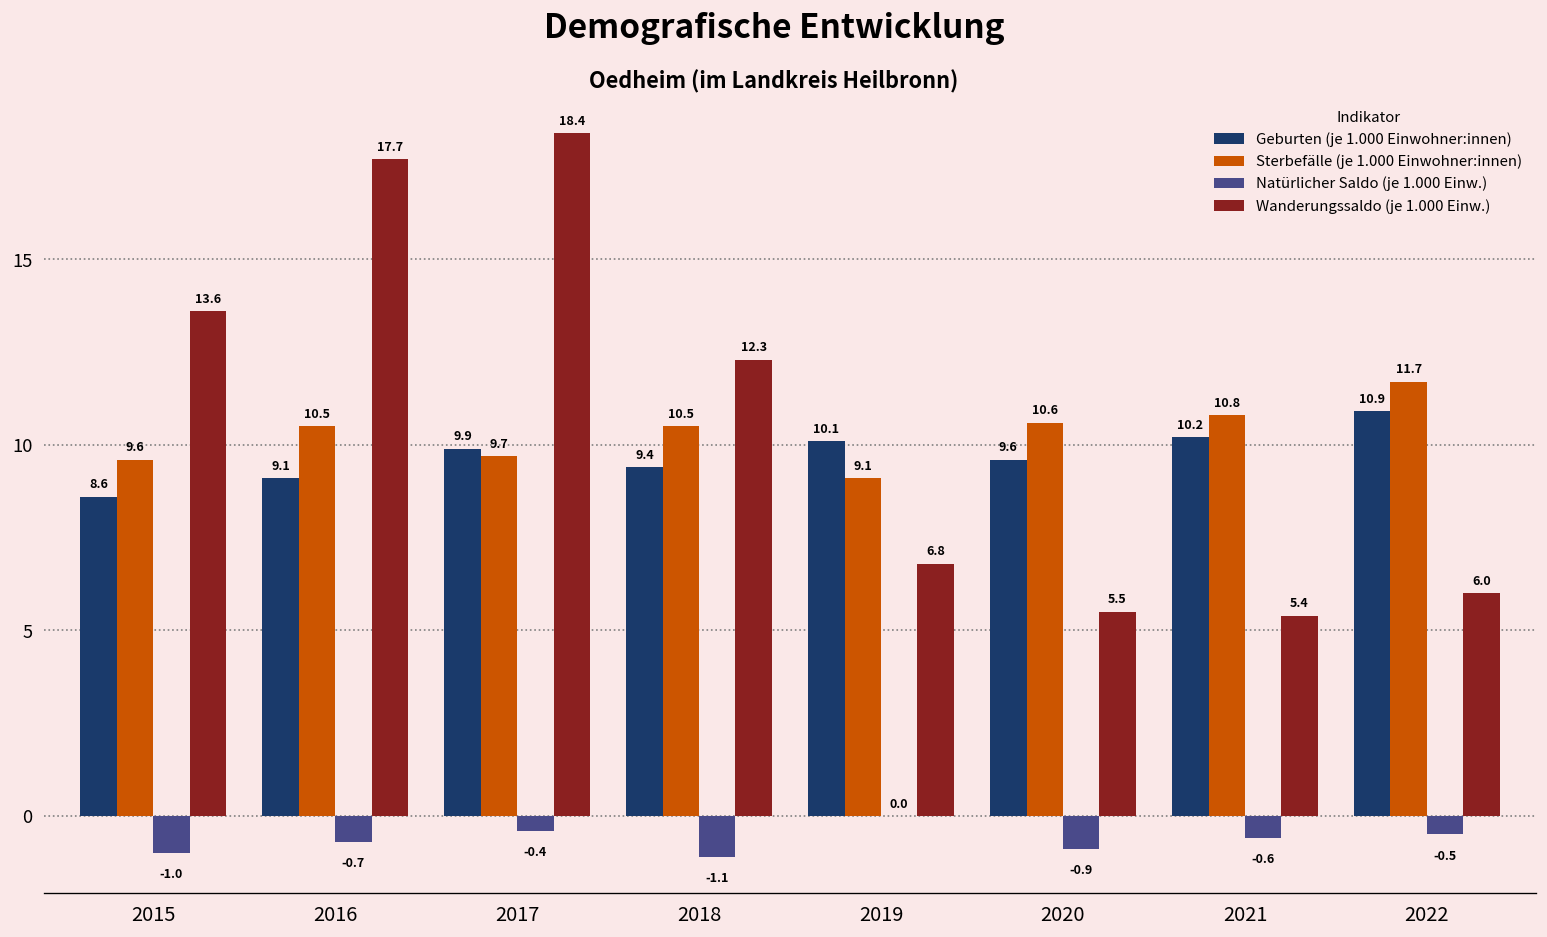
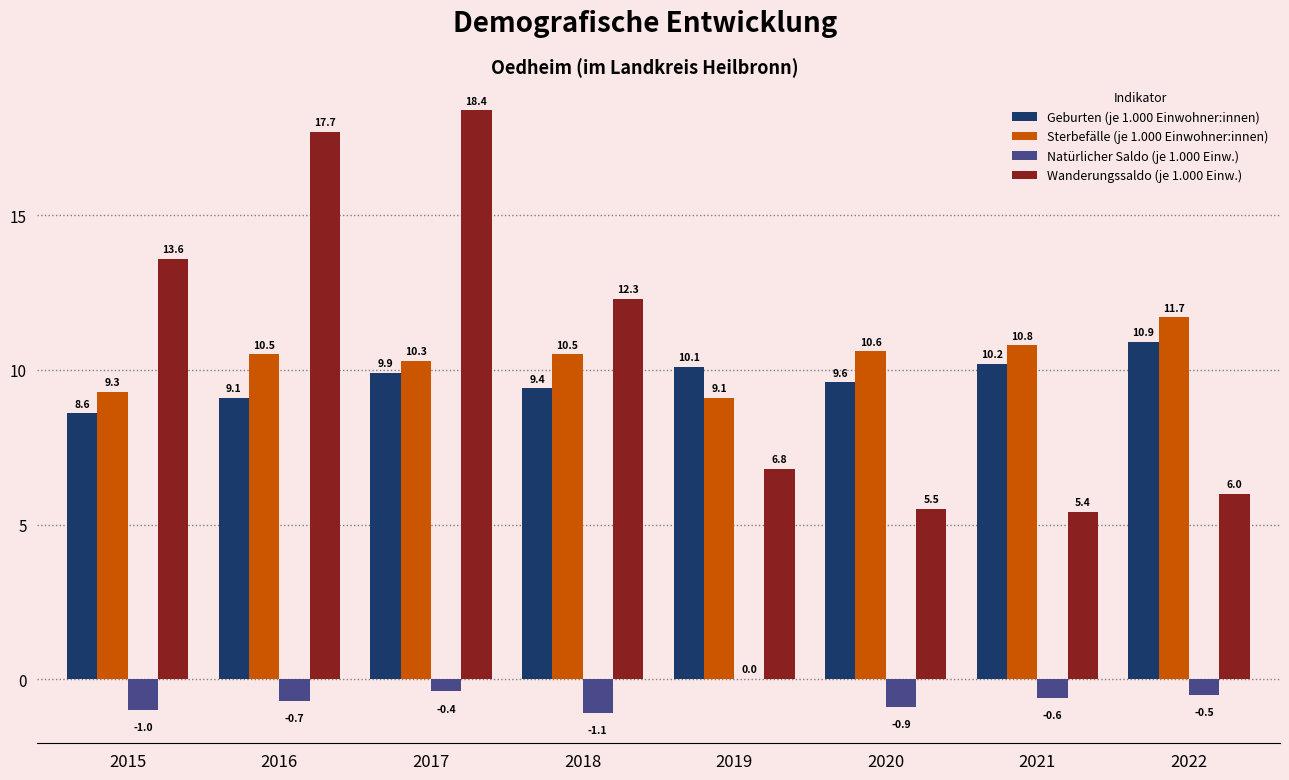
Sterbefälle (je 1.000 Einwohner:innen), 2015: 9.6 -> 9.3
Sterbefälle (je 1.000 Einwohner:innen), 2017: 9.7 -> 10.3
